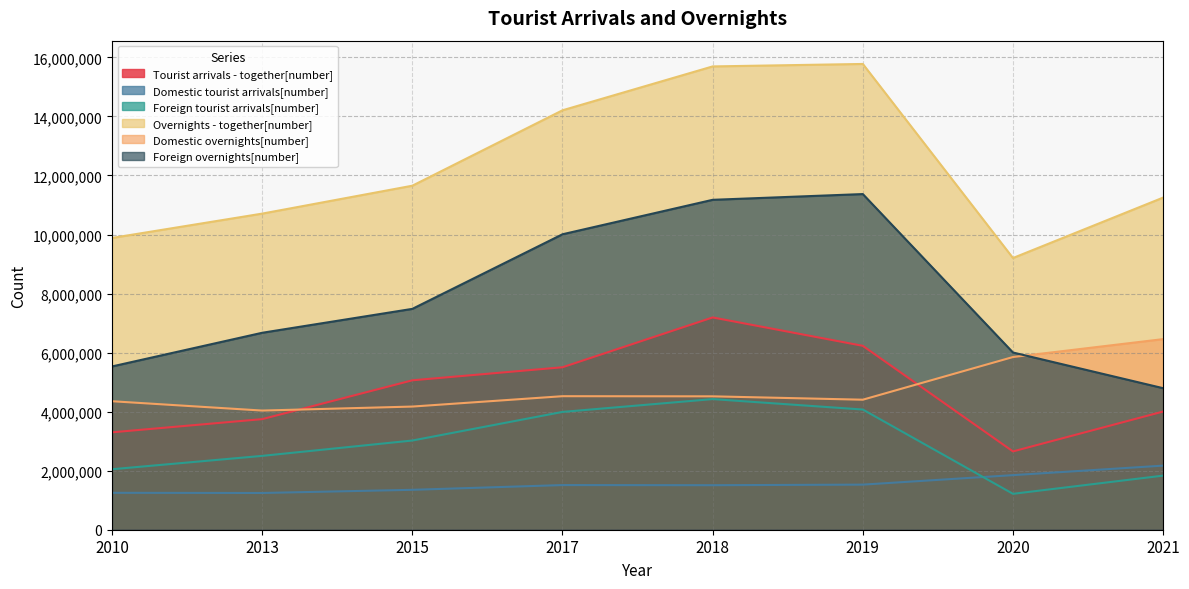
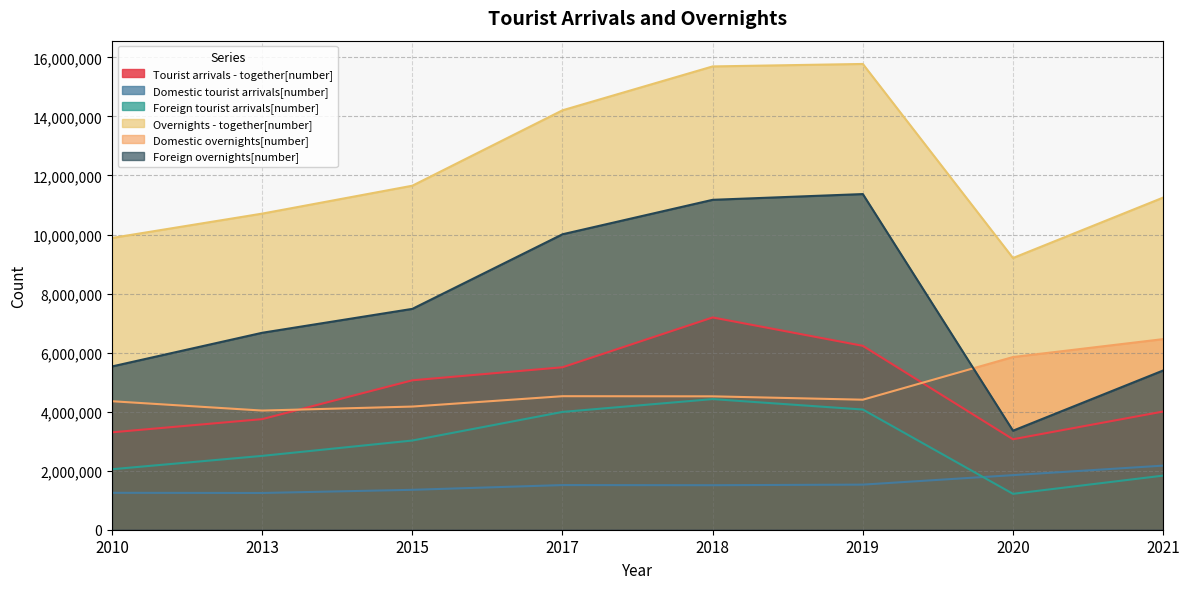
Tourist arrivals - together[number], 2020: 2,700,000 -> 3,100,000
Foreign overnights[number], 2020: 6,000,000 -> 3,400,000
Foreign overnights[number], 2021: 4,800,000 -> 5,400,000
